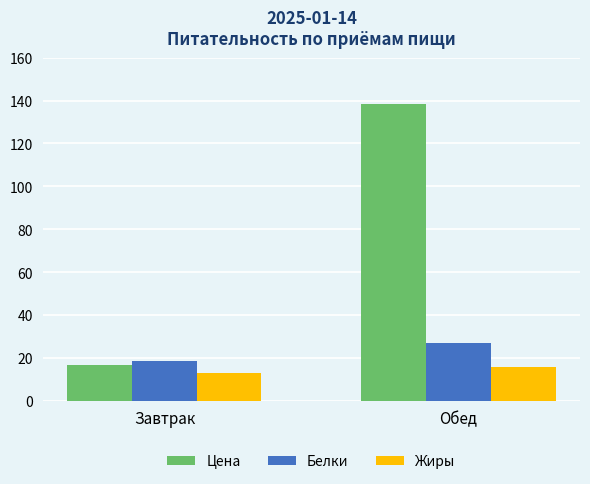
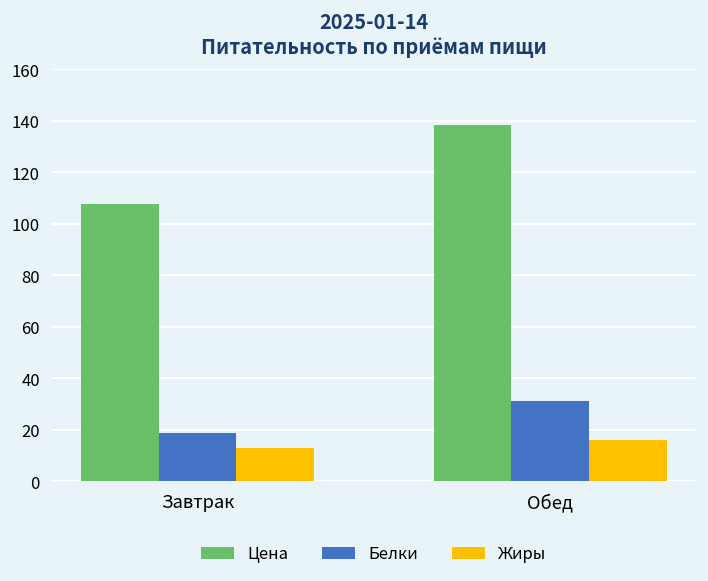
Цена, Завтрак: 17 -> 108
Белки, Обед: 27 -> 31
